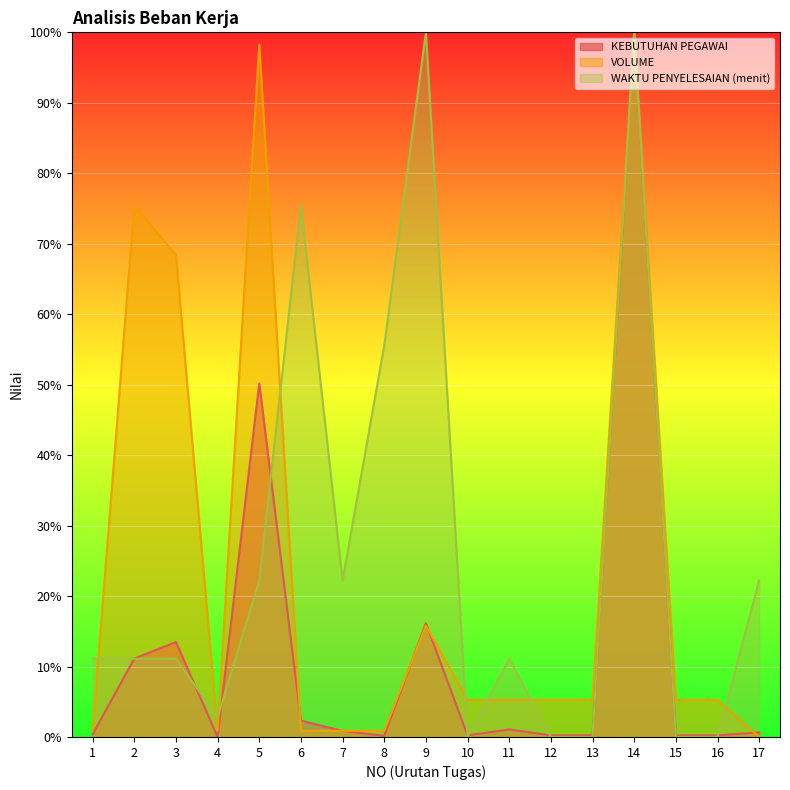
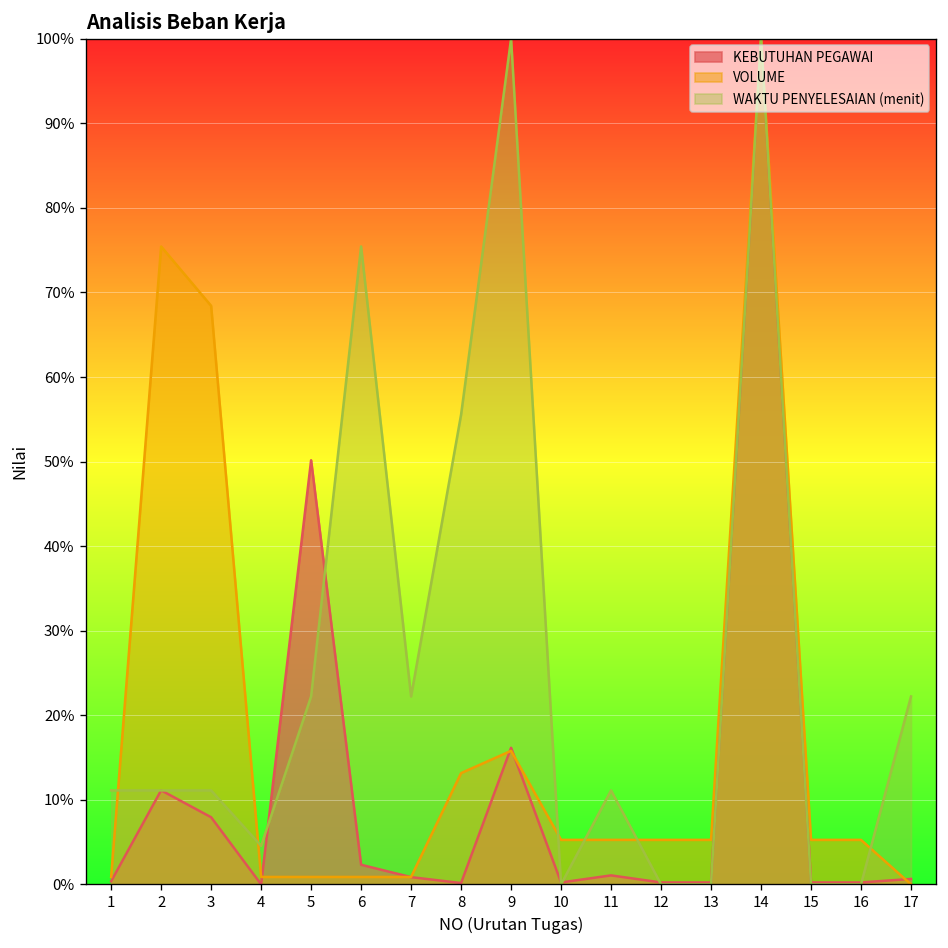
KEBUTUHAN PEGAWAI, 3: 13% -> 8%
WAKTU PENYELESAIAN (menit), 4: 3% -> 5%
VOLUME, 5: 98% -> 1%
VOLUME, 8: 1% -> 13%
